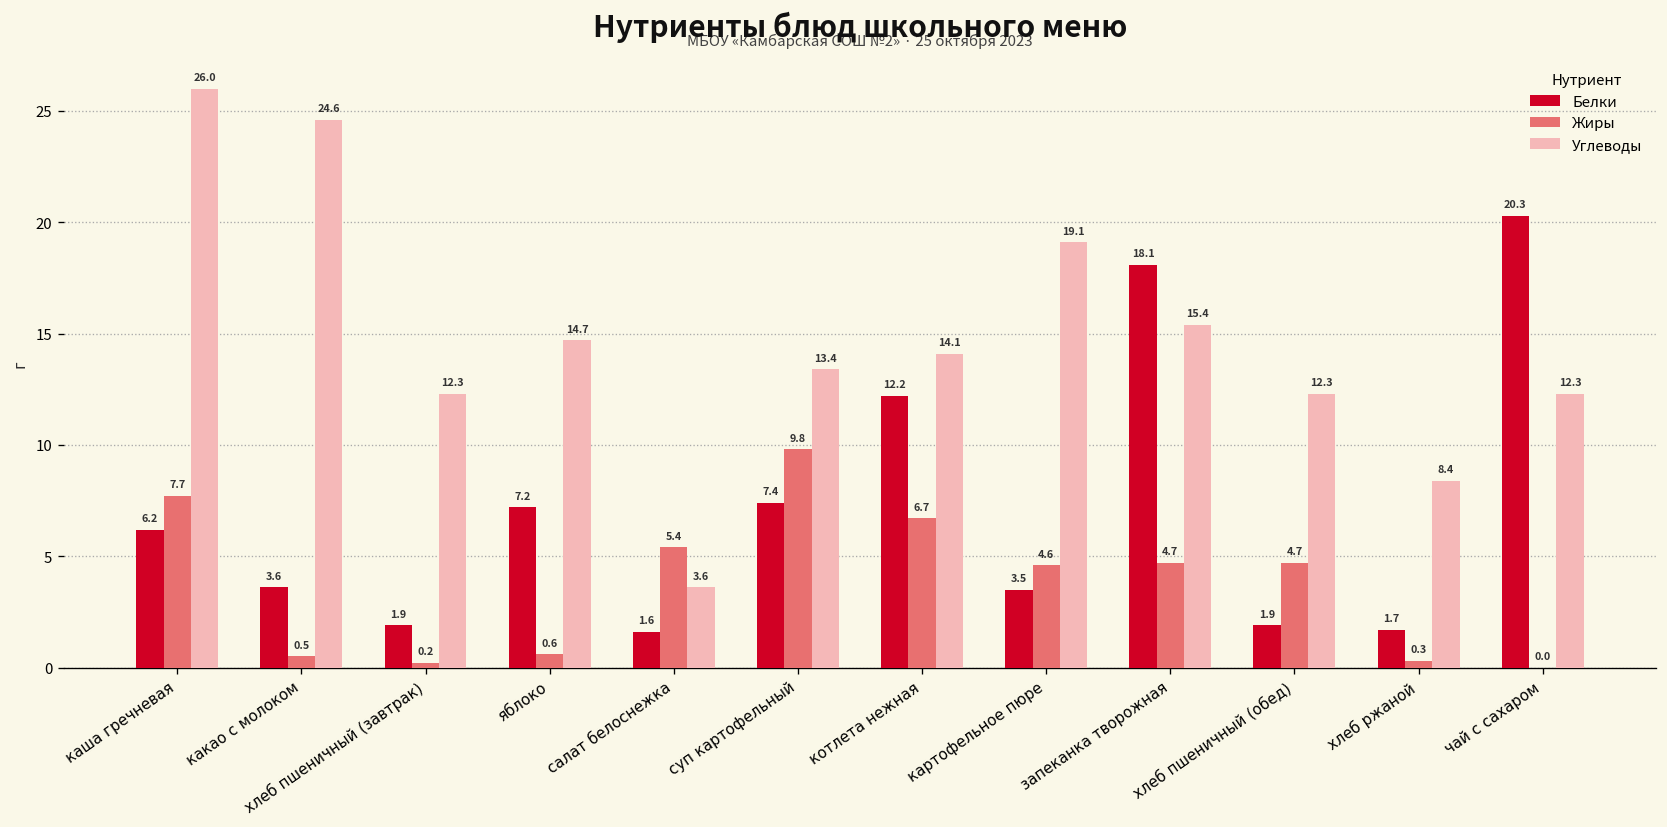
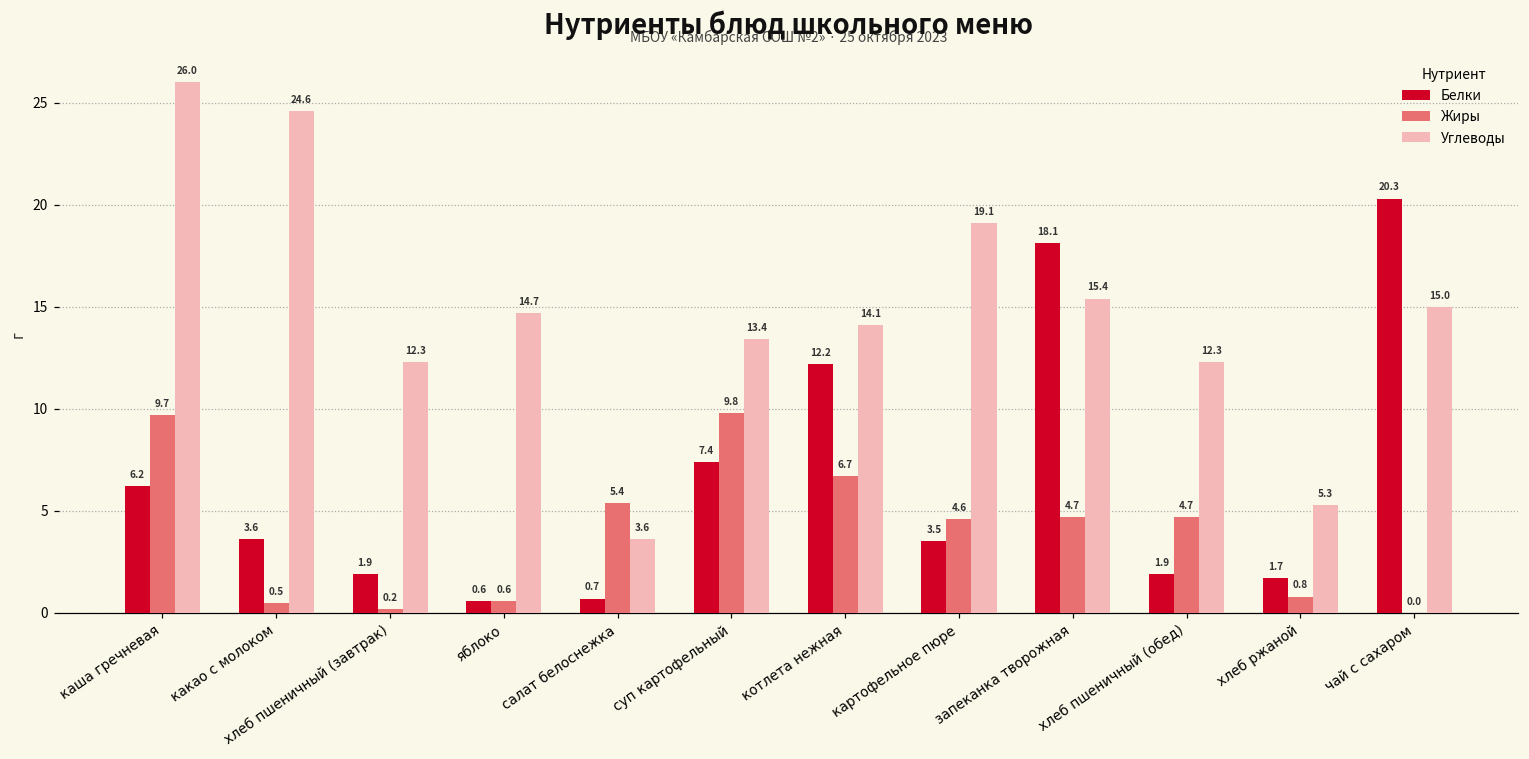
Жиры, каша гречневая: 7.7 -> 9.7
Белки, яблоко: 7.2 -> 0.6
Белки, салат белоснежка: 1.6 -> 0.7
Жиры, хлеб ржаной: 0.3 -> 0.8
Углеводы, хлеб ржаной: 8.4 -> 5.3
Углеводы, чай с сахаром: 12.3 -> 15.0
